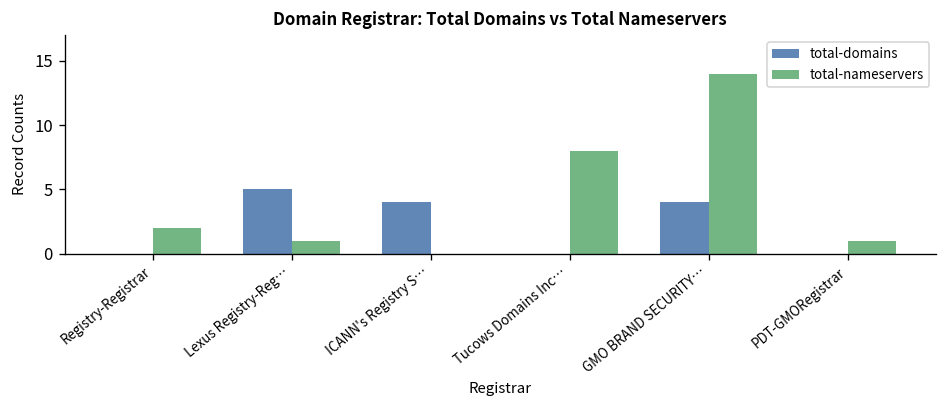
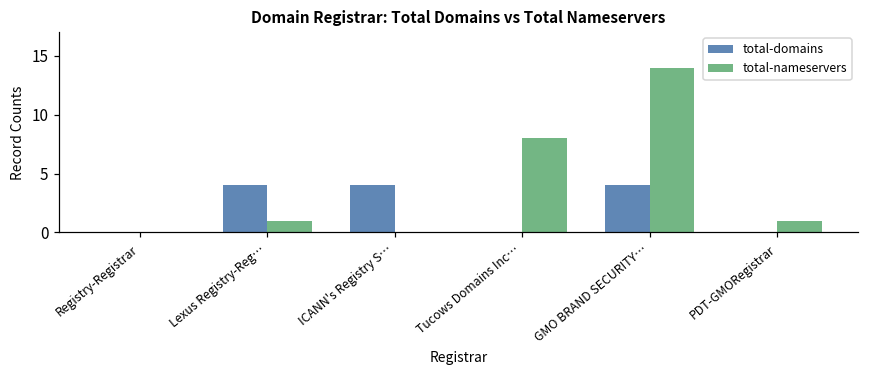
total-nameservers, Registry-Registrar: 2 -> 0
total-domains, Lexus Registry-Reg…: 5 -> 4
